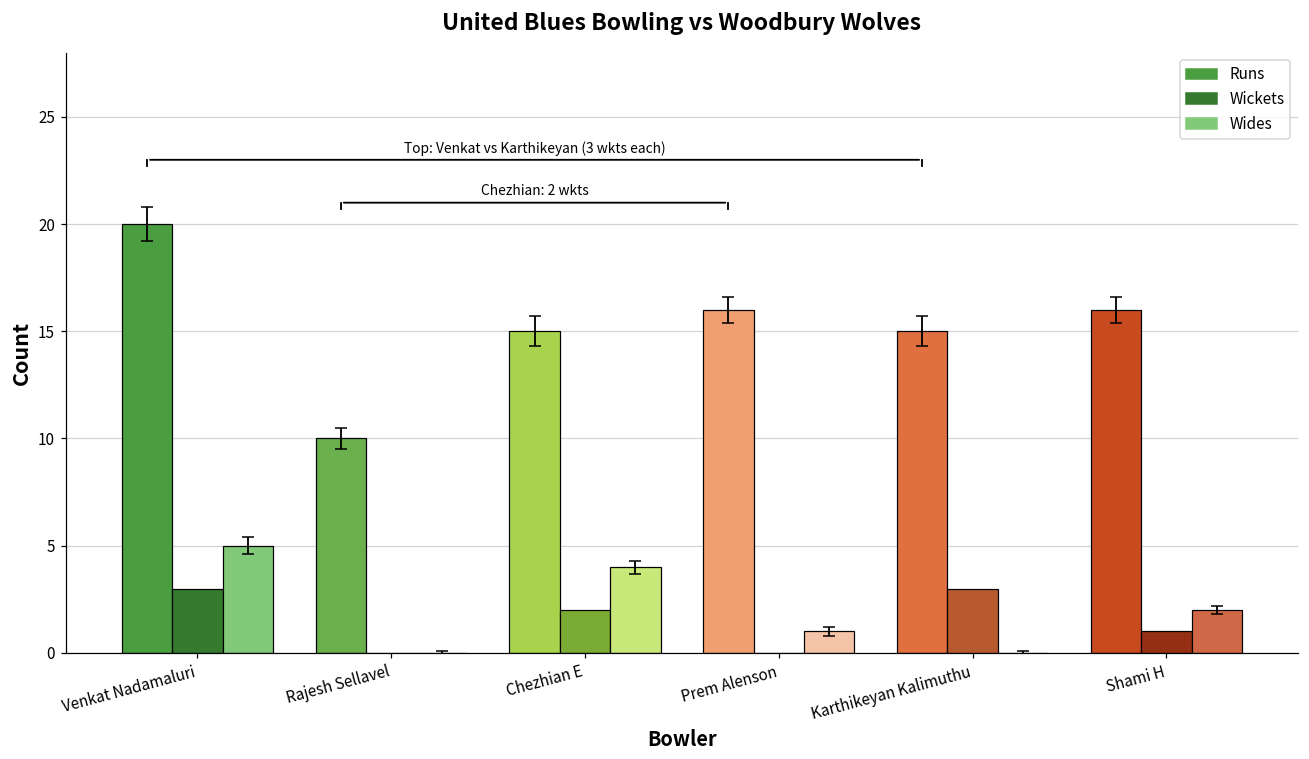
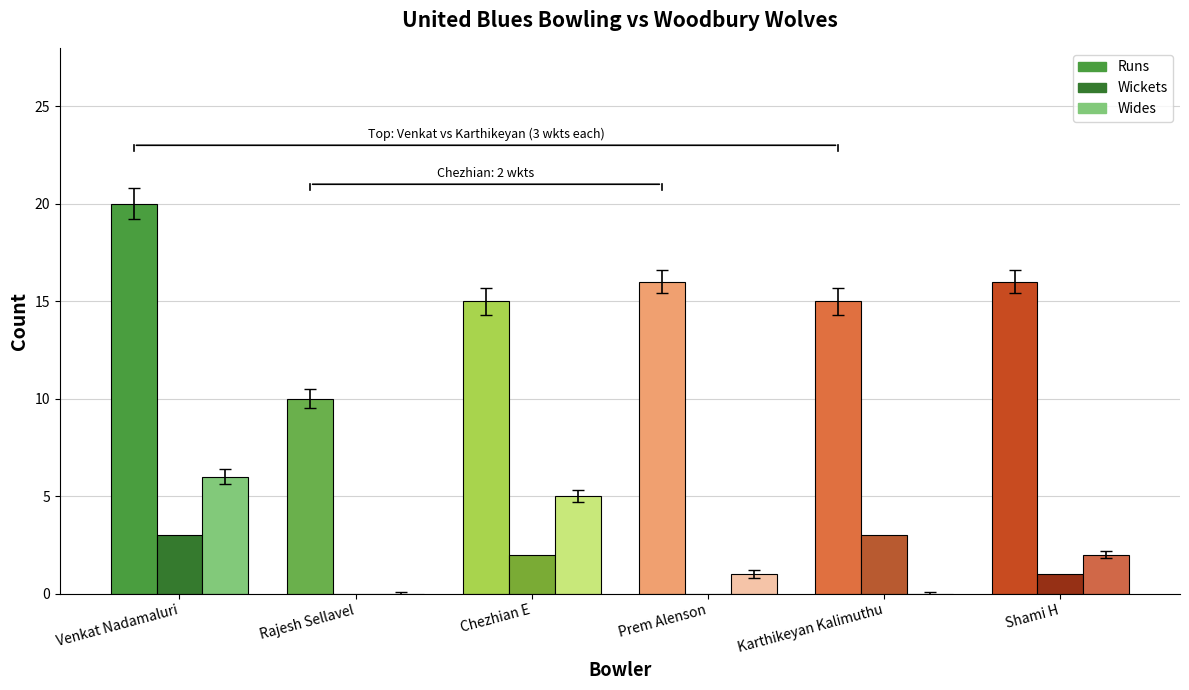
Wides, Venkat Nadamaluri: 5 -> 6
Wides, Chezhian E: 4 -> 5
